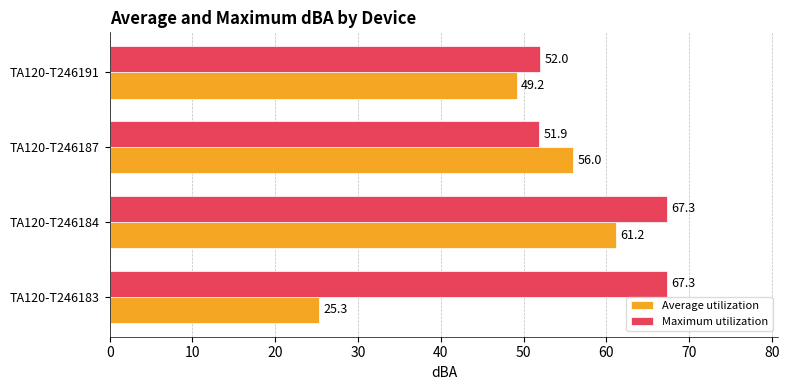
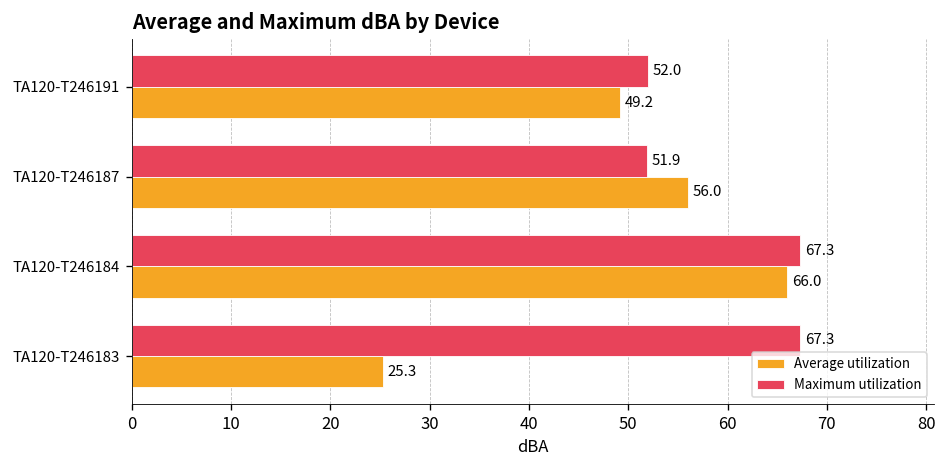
Average utilization, TA120-T246184: 61.2 -> 66.0
